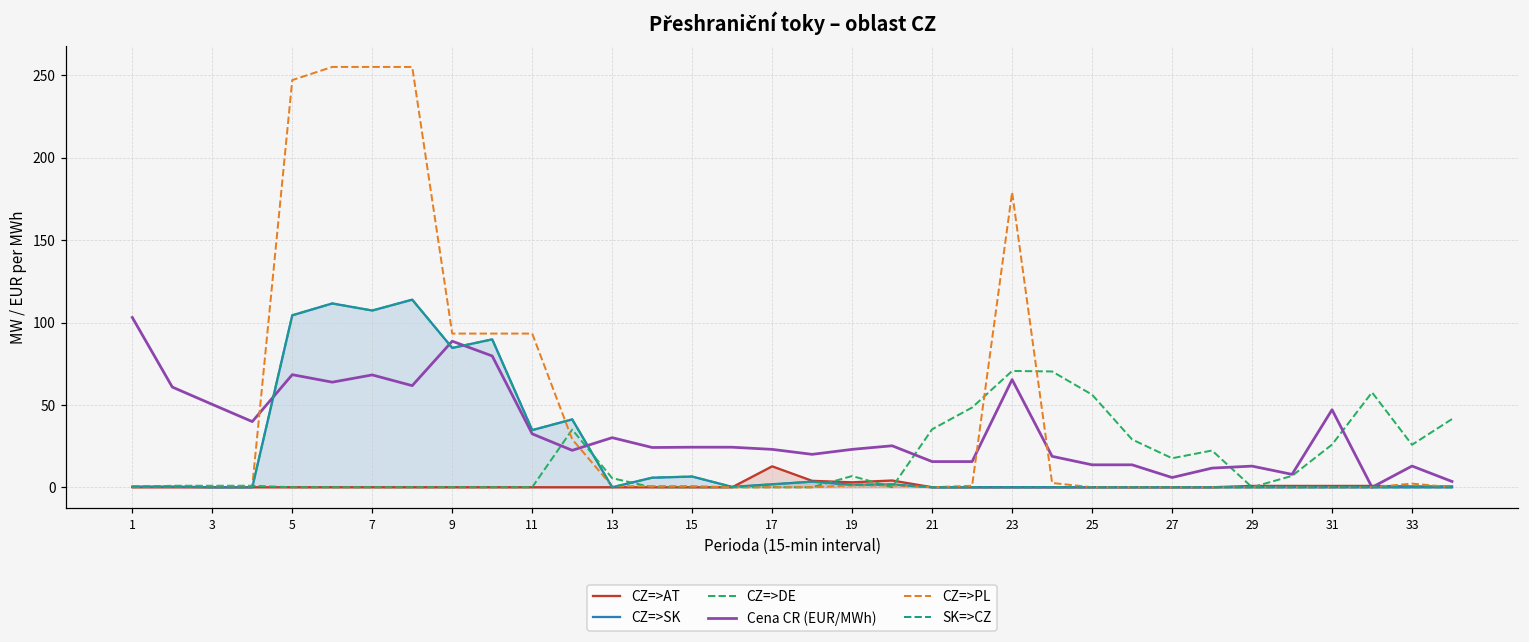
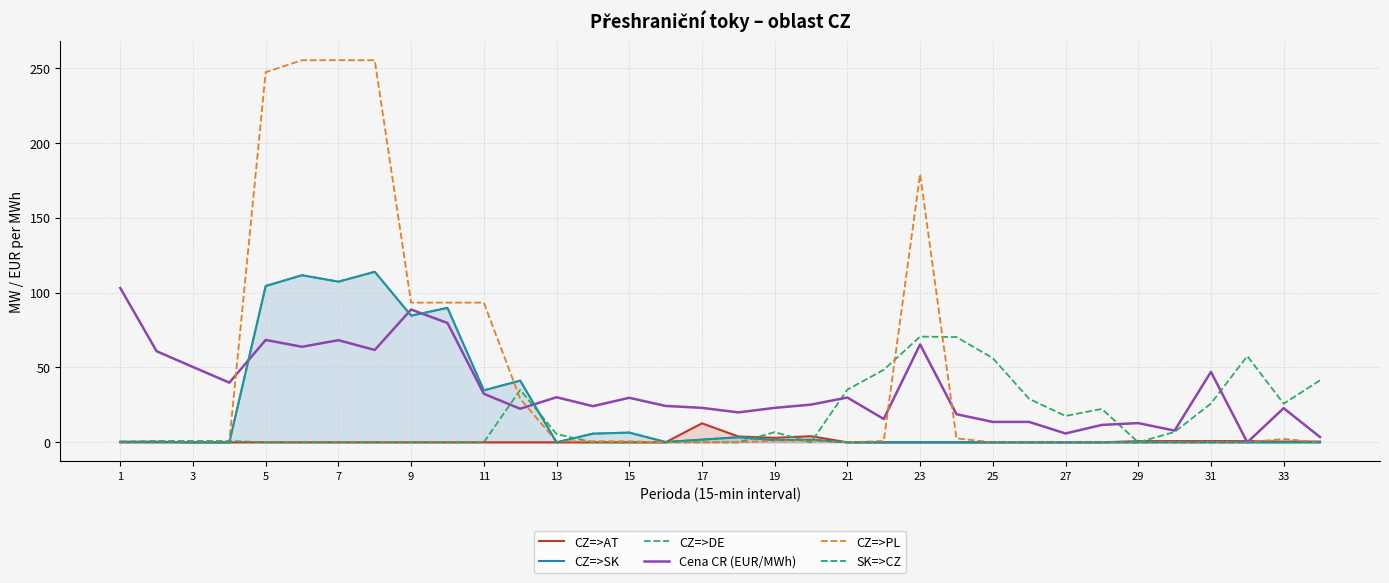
Cena CR (EUR/MWh), 15: 24 -> 30
Cena CR (EUR/MWh), 21: 16 -> 30
Cena CR (EUR/MWh), 33: 13 -> 23
